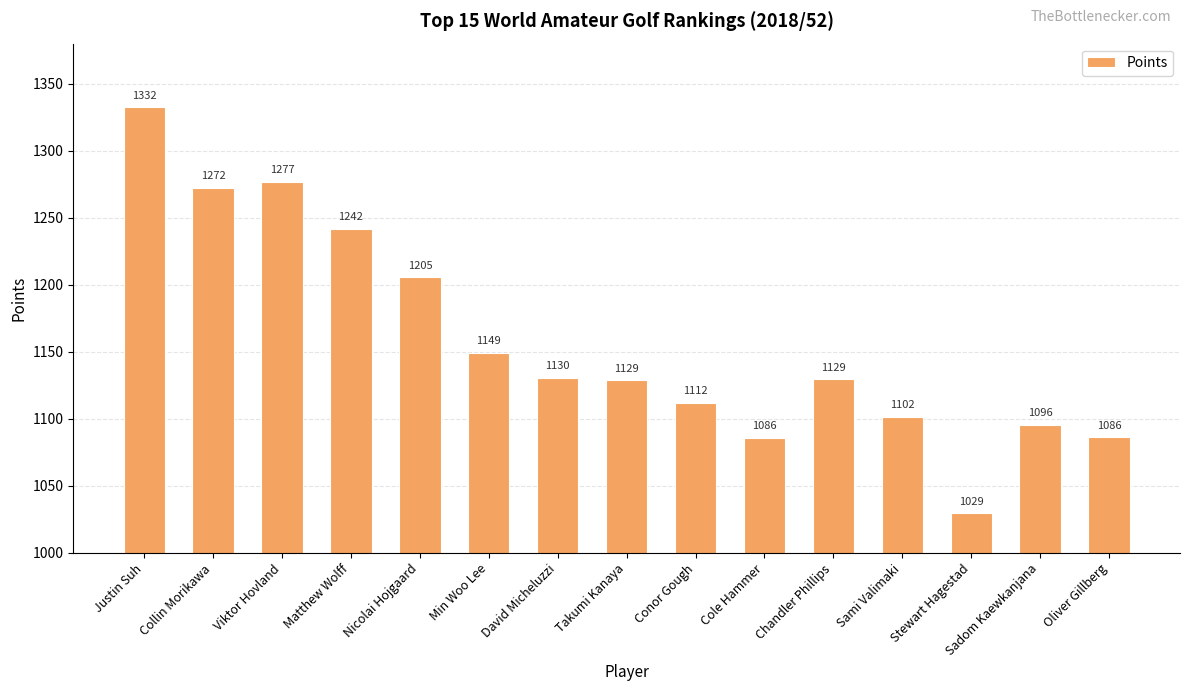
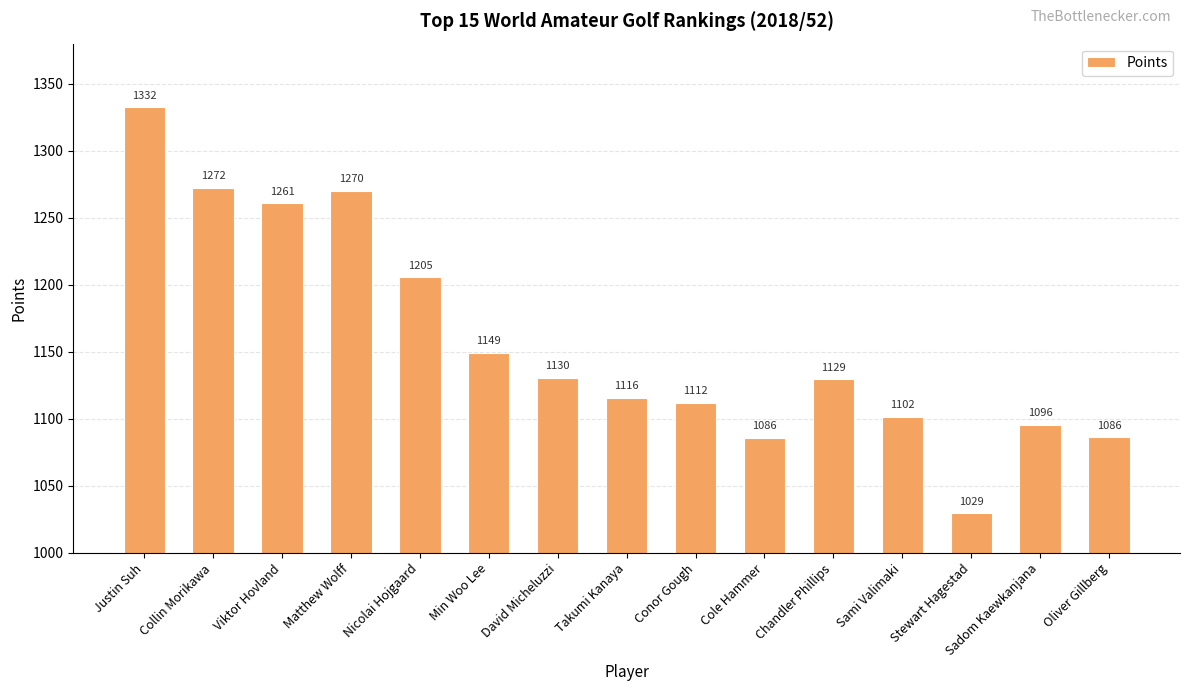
Viktor Hovland: 1277 -> 1261
Matthew Wolff: 1242 -> 1270
Takumi Kanaya: 1129 -> 1116
